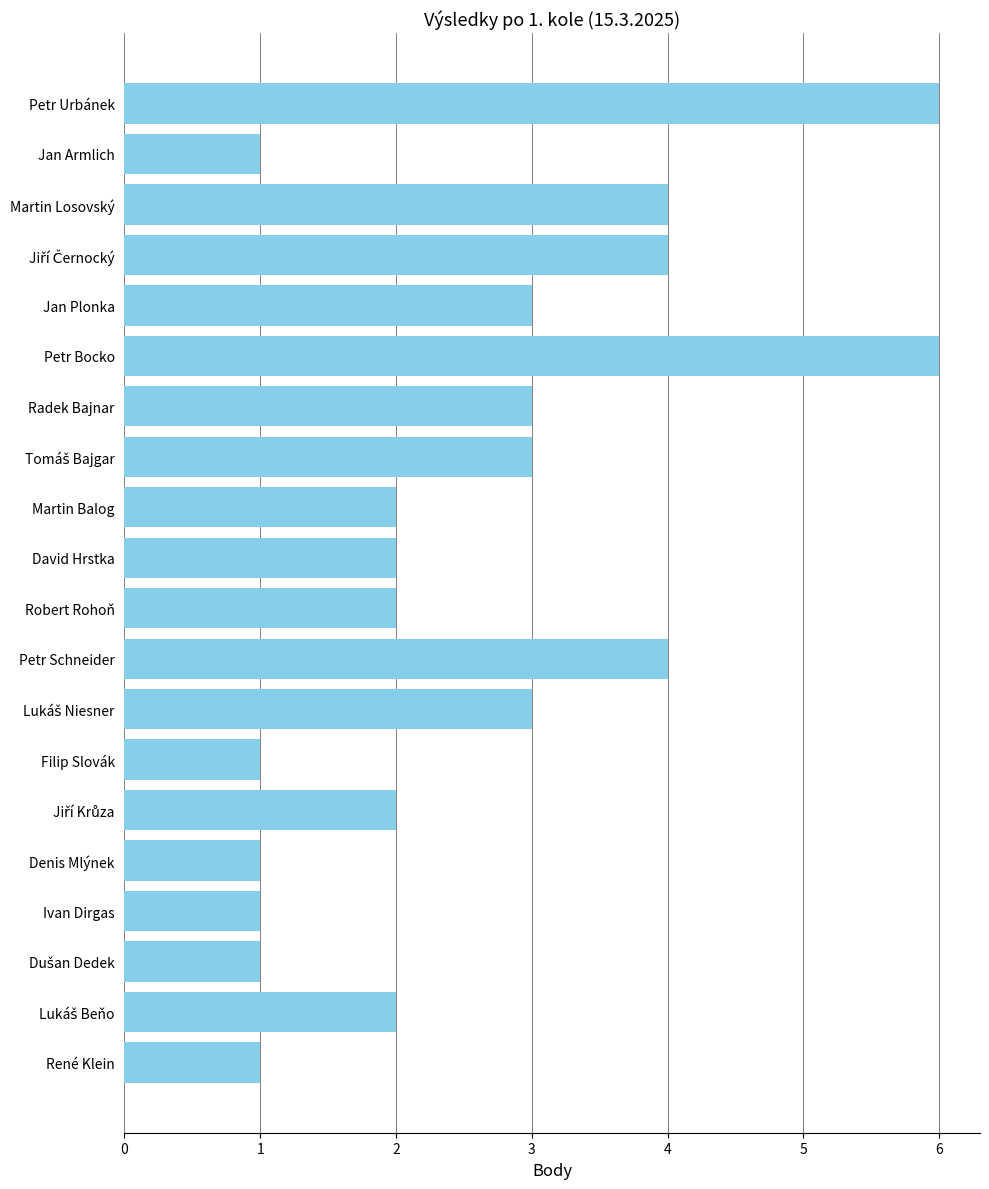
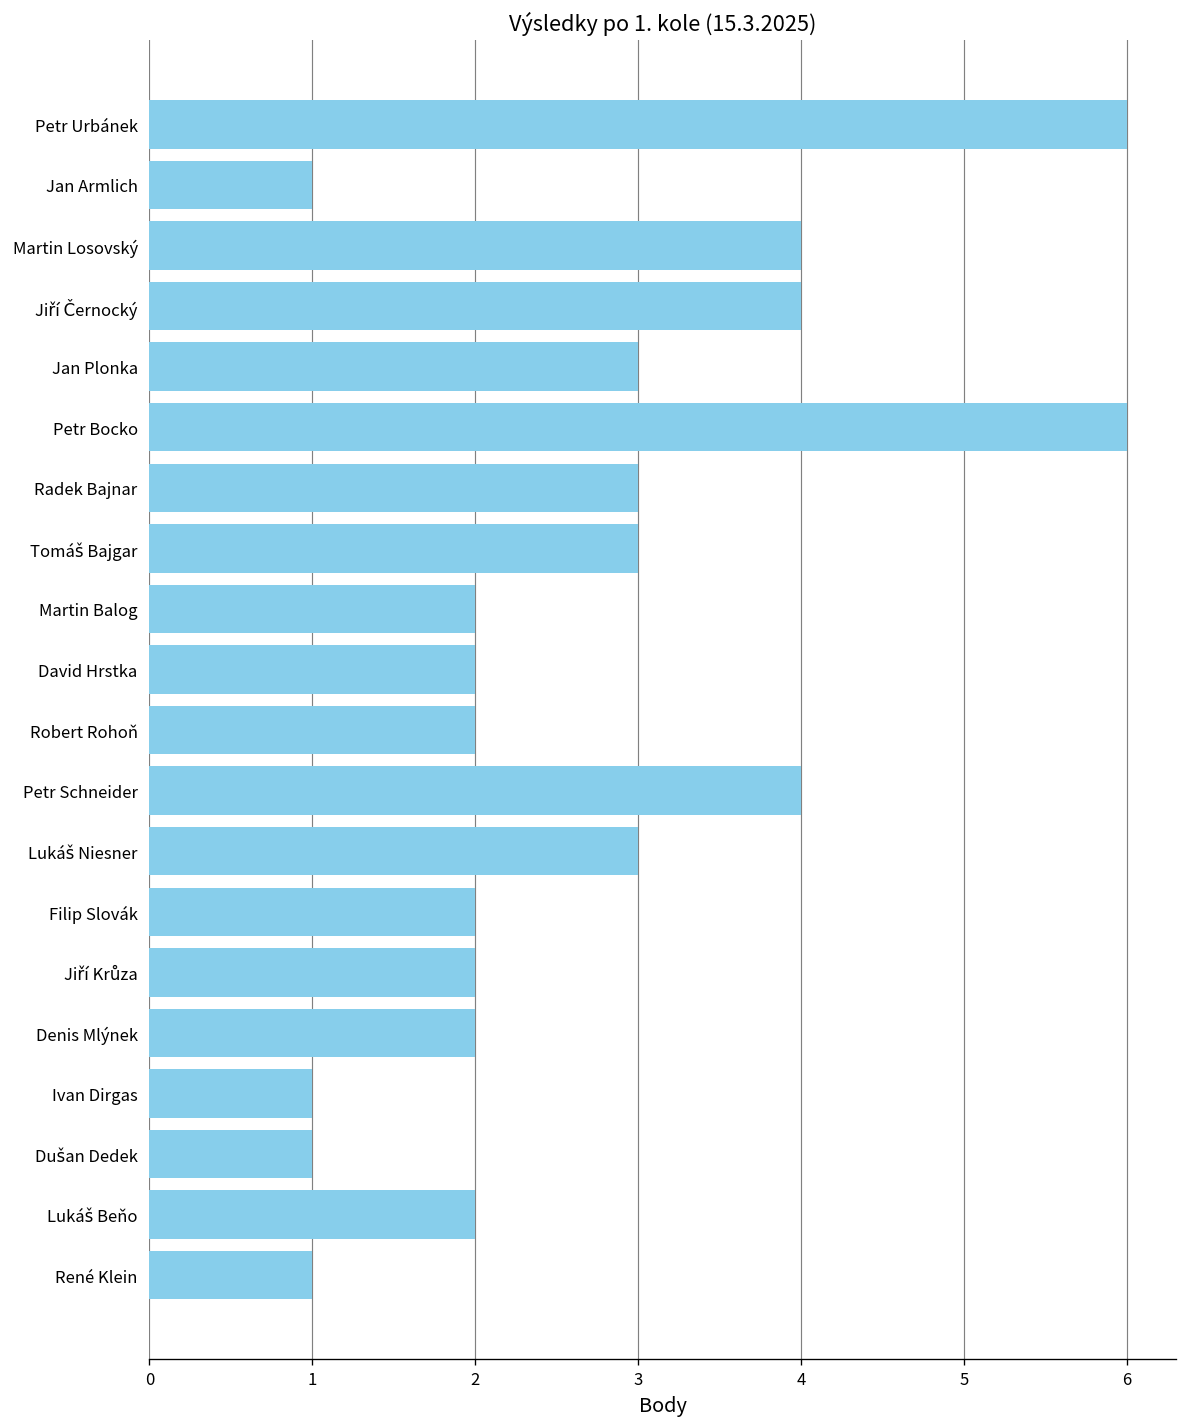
Filip Slovák: 1 -> 2
Denis Mlýnek: 1 -> 2
